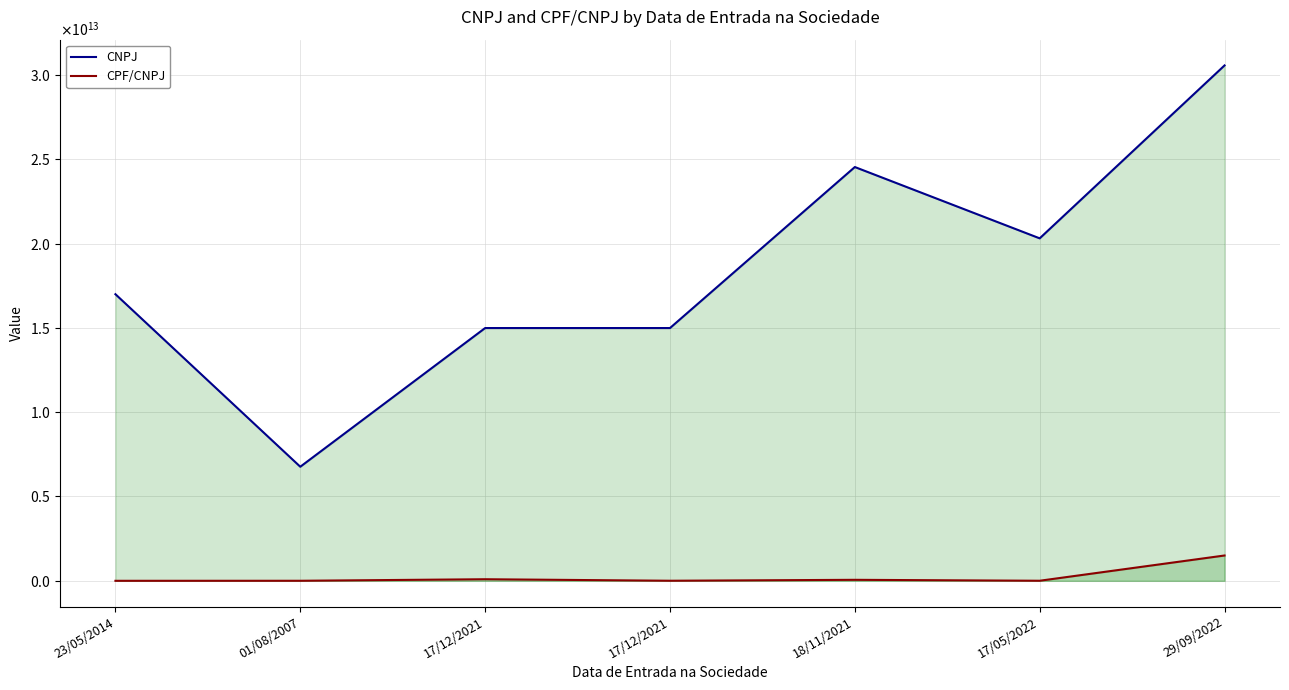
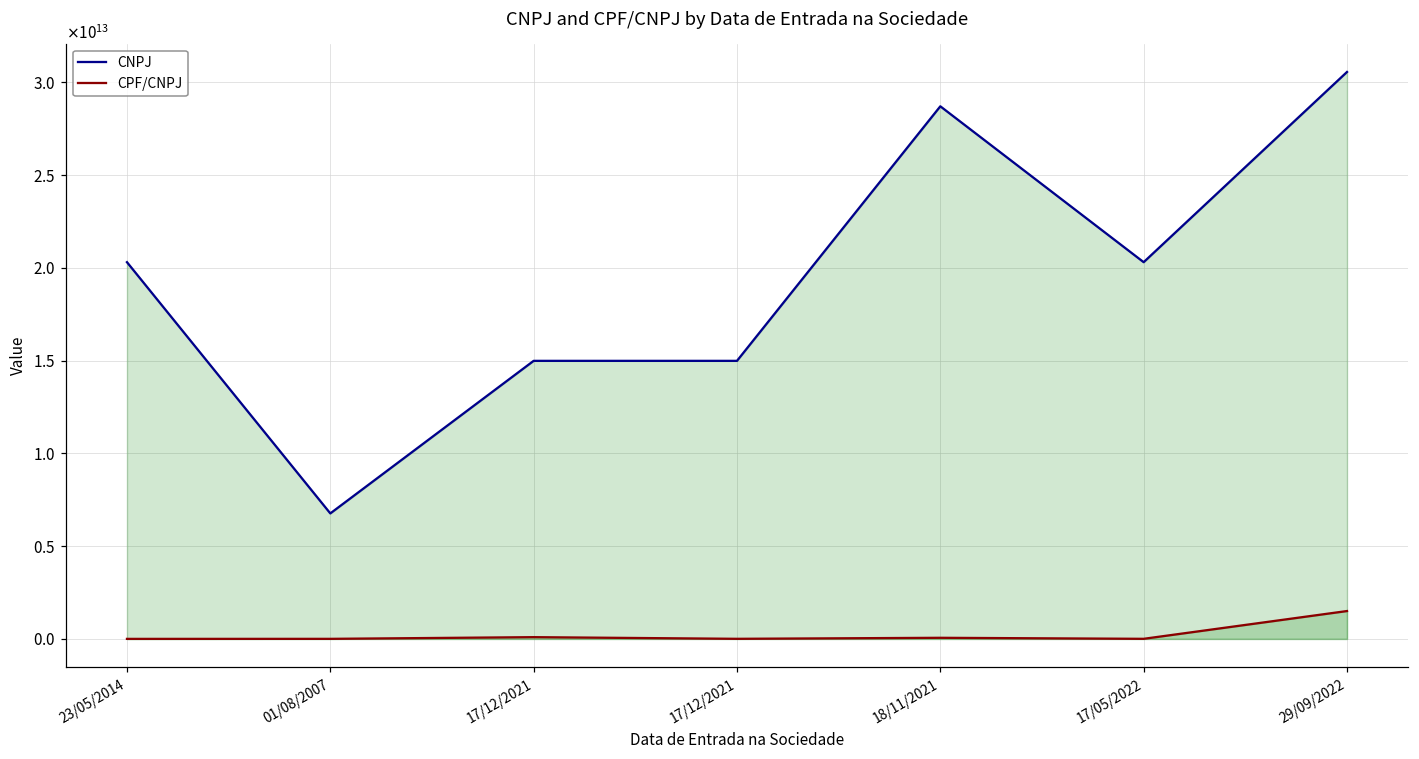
CNPJ, 23/05/2014: 17000000000000 -> 20300000000000
CNPJ, 18/11/2021: 24500000000000 -> 28700000000000
